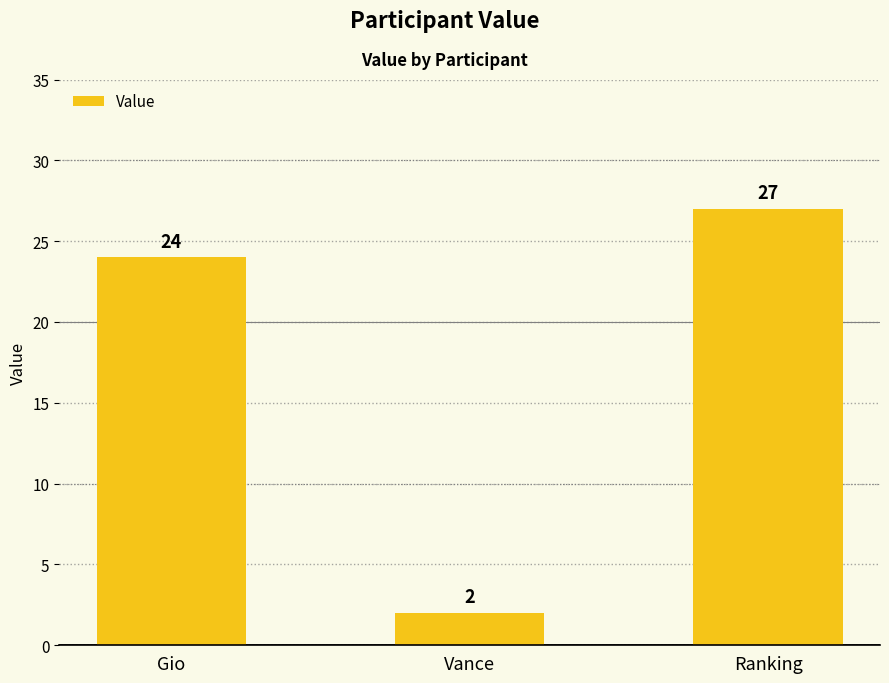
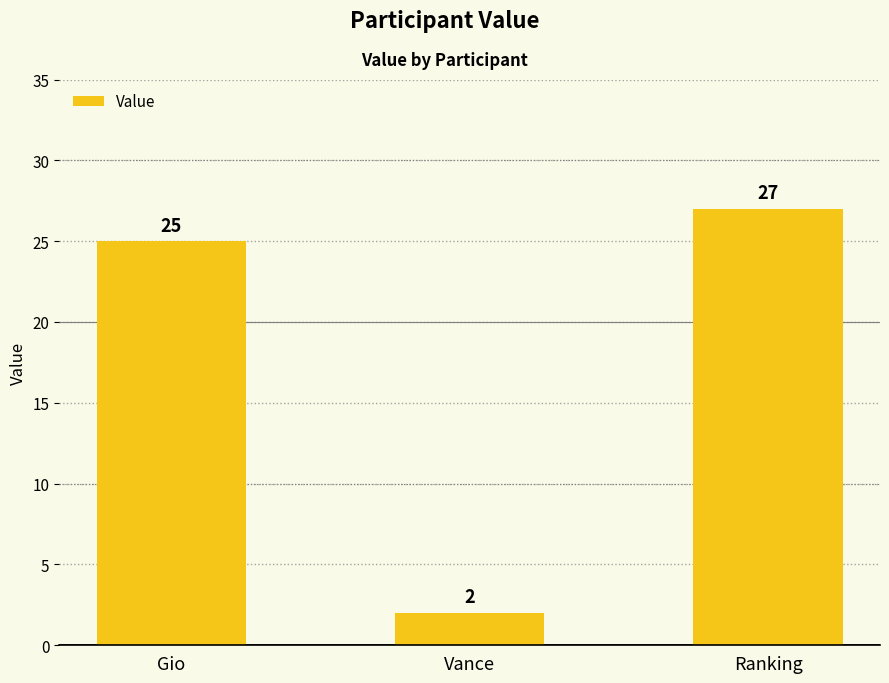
Gio: 24 -> 25
